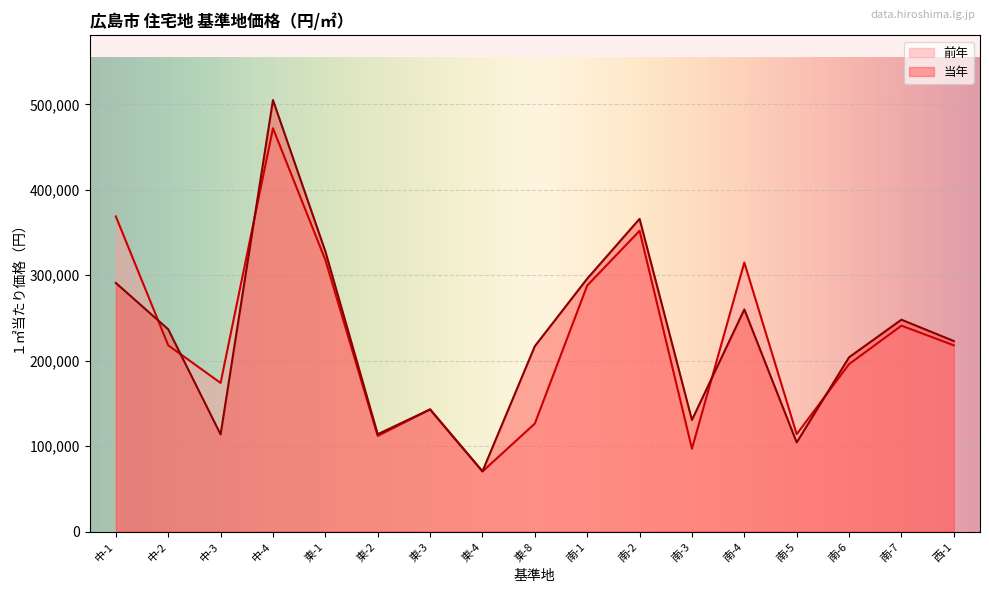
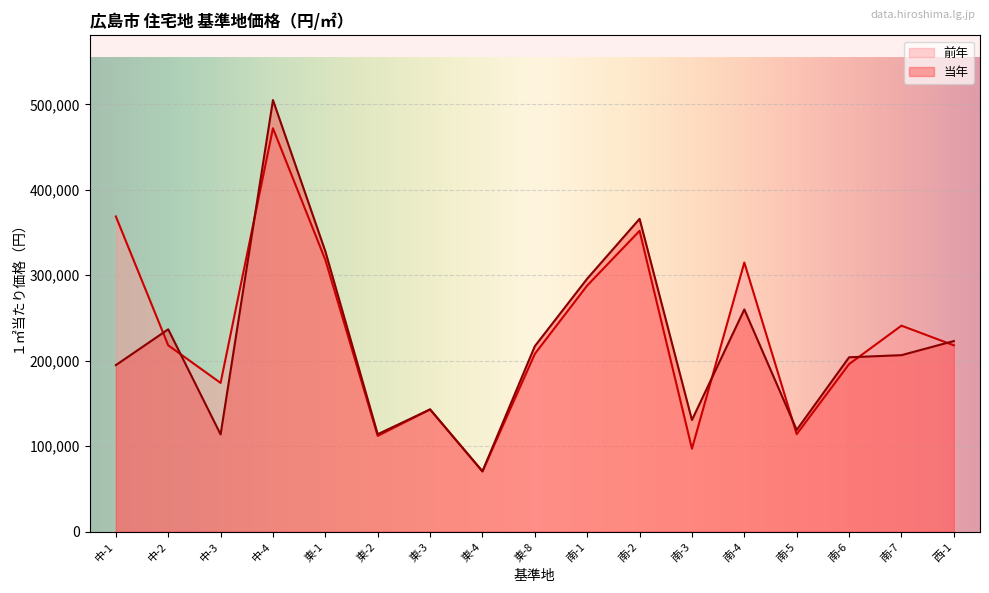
当年, 中-1: 290,000 -> 190,000
前年, 東-8: 130,000 -> 210,000
当年, 南-5: 100,000 -> 120,000
当年, 南-7: 250,000 -> 210,000
